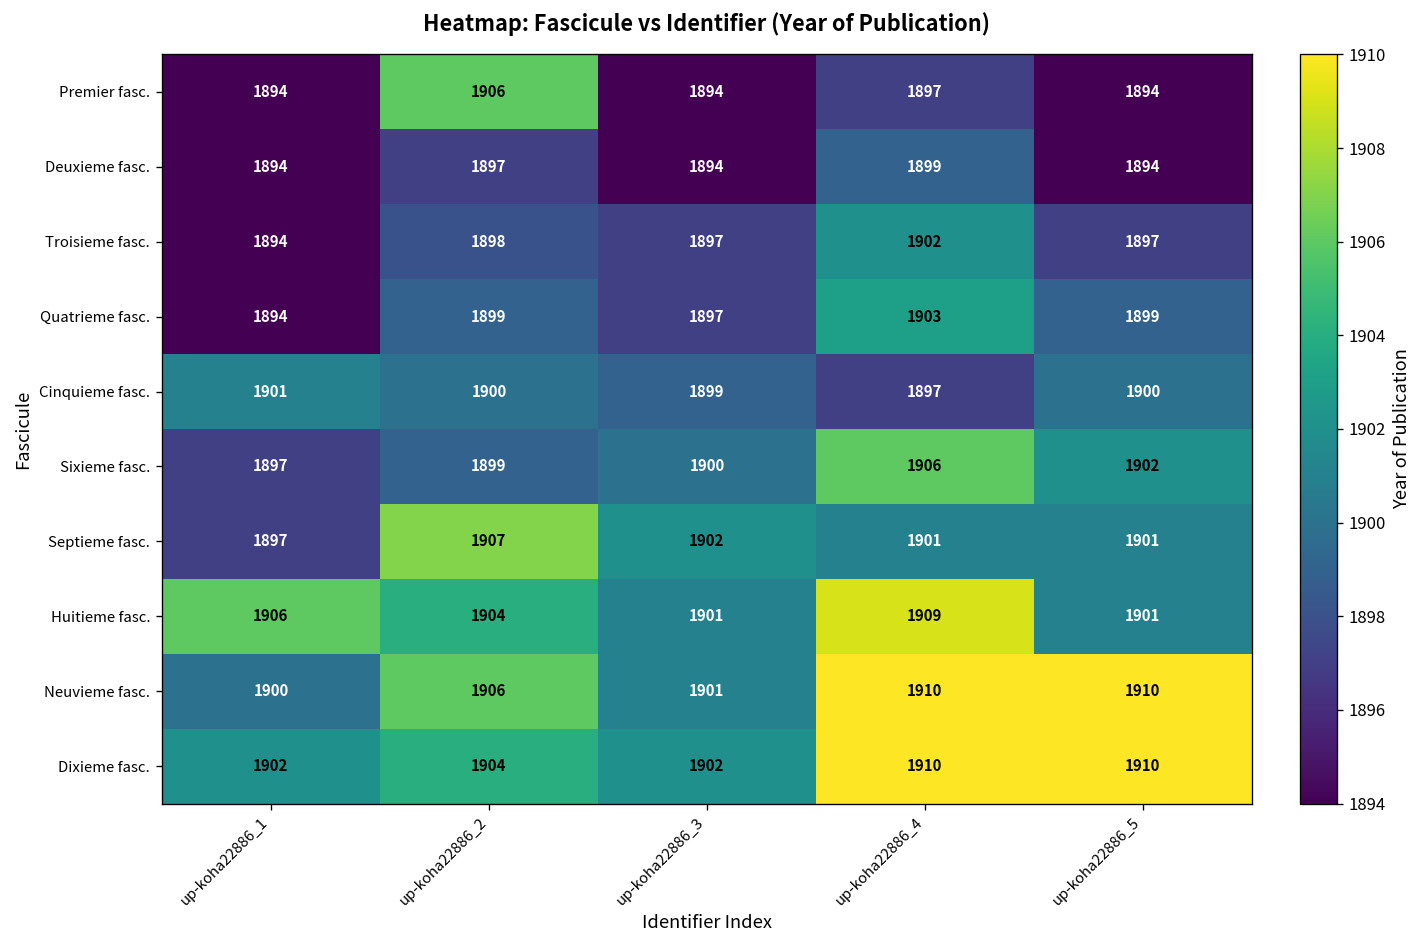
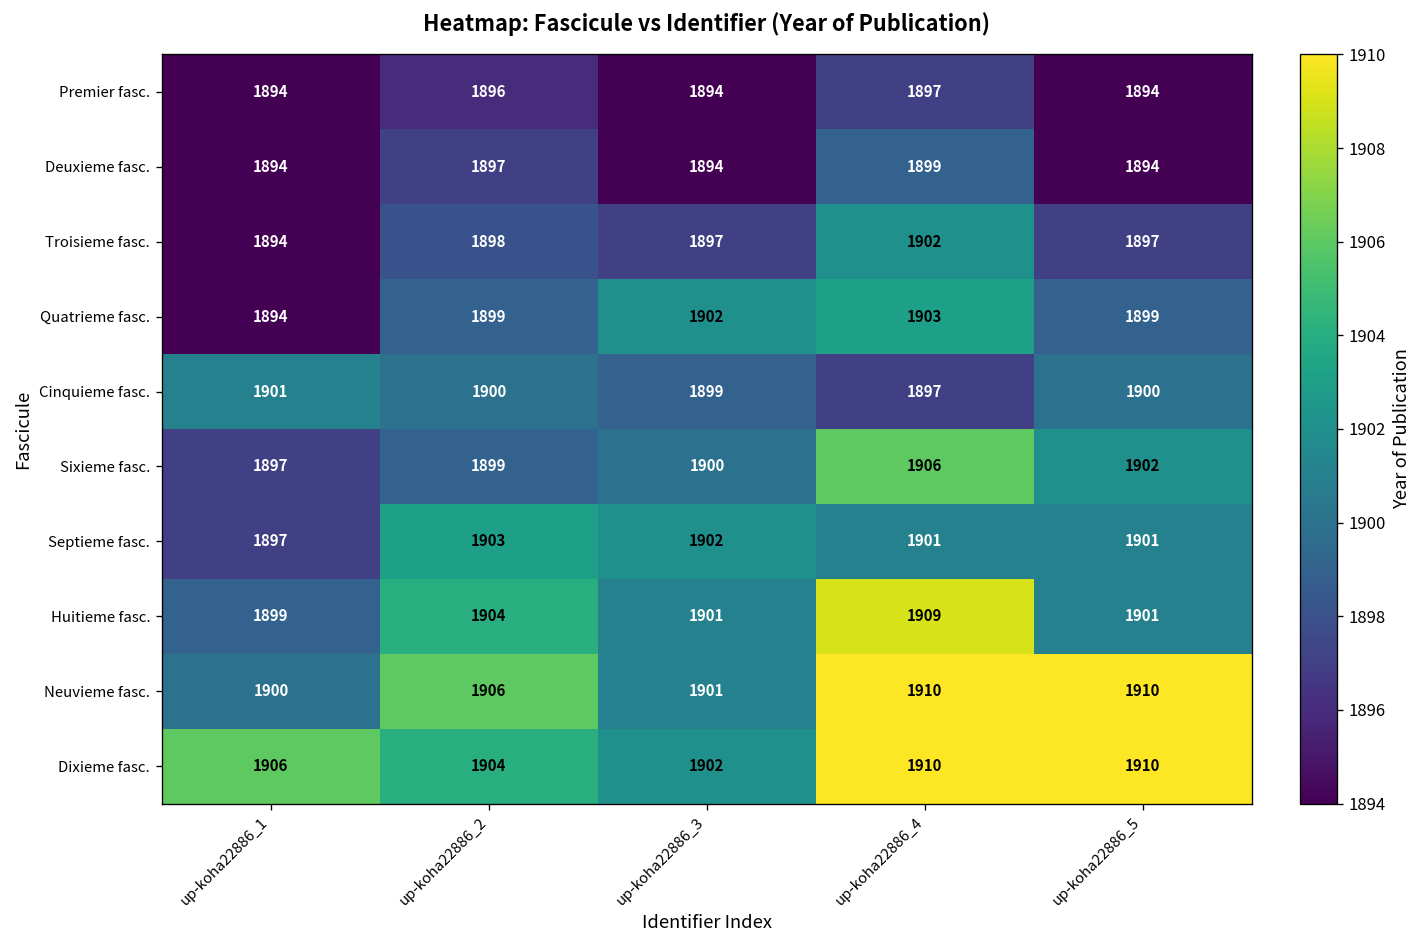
Premier fasc., up-koha22886_2: 1906 -> 1896
Quatrieme fasc., up-koha22886_3: 1897 -> 1902
Septieme fasc., up-koha22886_2: 1907 -> 1903
Huitieme fasc., up-koha22886_1: 1906 -> 1899
Dixieme fasc., up-koha22886_1: 1902 -> 1906
